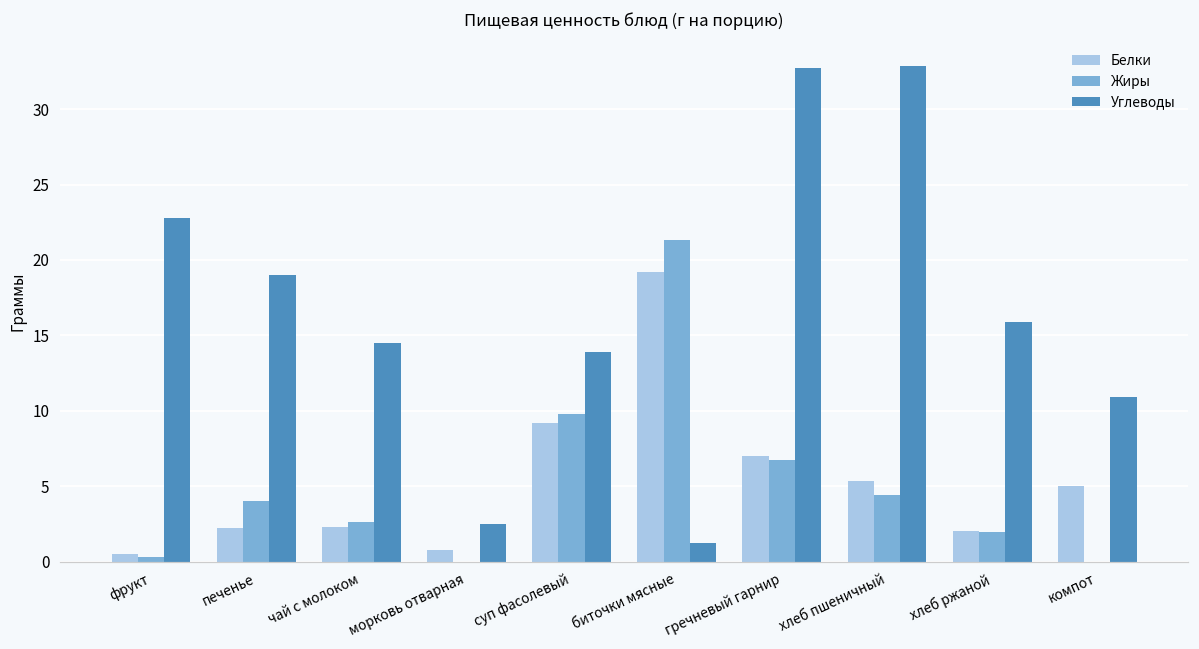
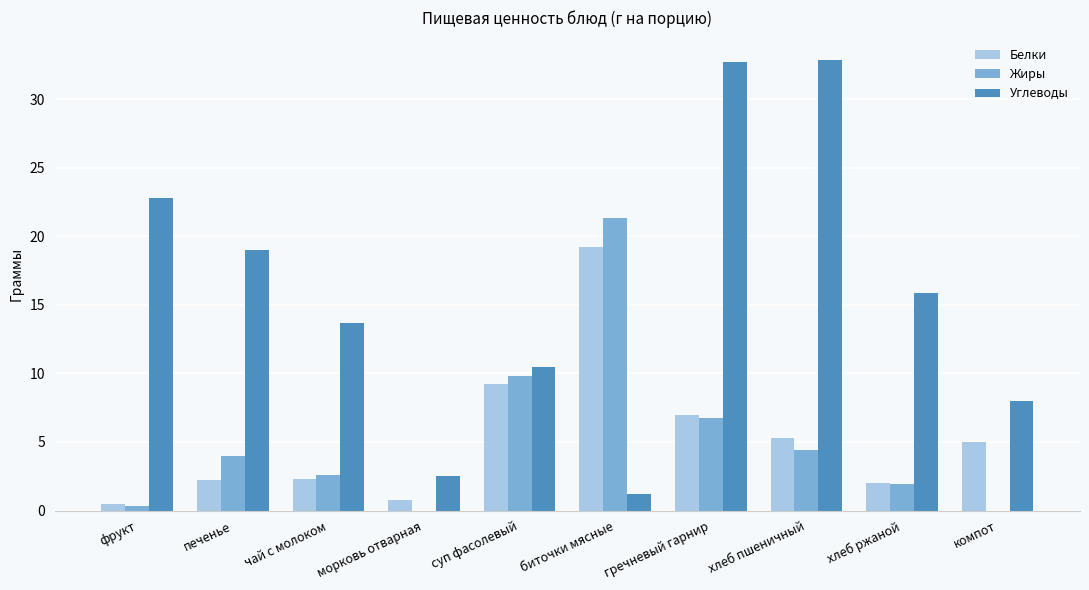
Углеводы, чай с молоком: 14.5 -> 13.7
Углеводы, суп фасолевый: 13.9 -> 10.5
Углеводы, компот: 10.9 -> 8.0
